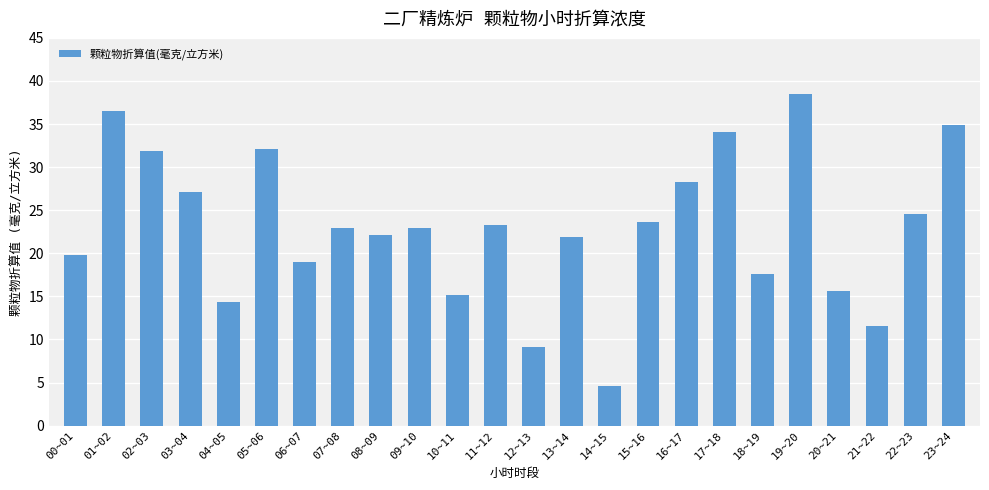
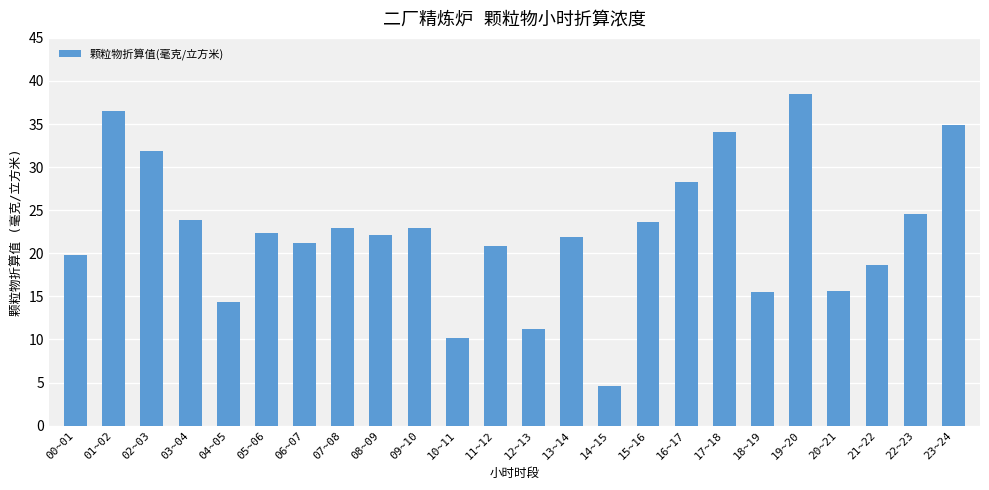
03~04: 27 -> 24
05~06: 32 -> 22
06~07: 19 -> 21
10~11: 15 -> 10
11~12: 23 -> 21
12~13: 9 -> 11
18~19: 18 -> 15
21~22: 12 -> 19
